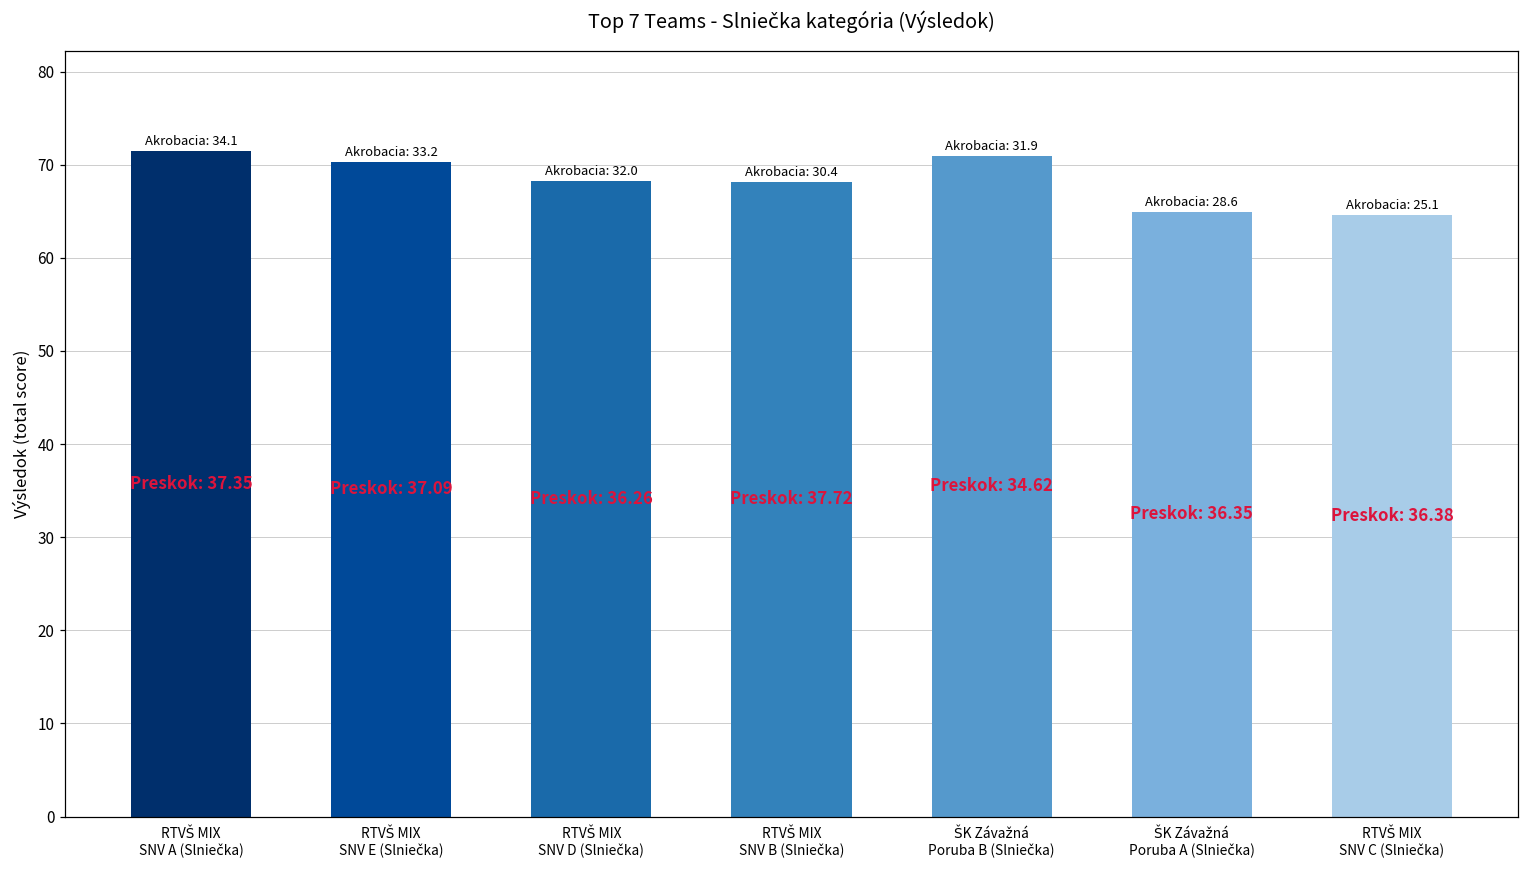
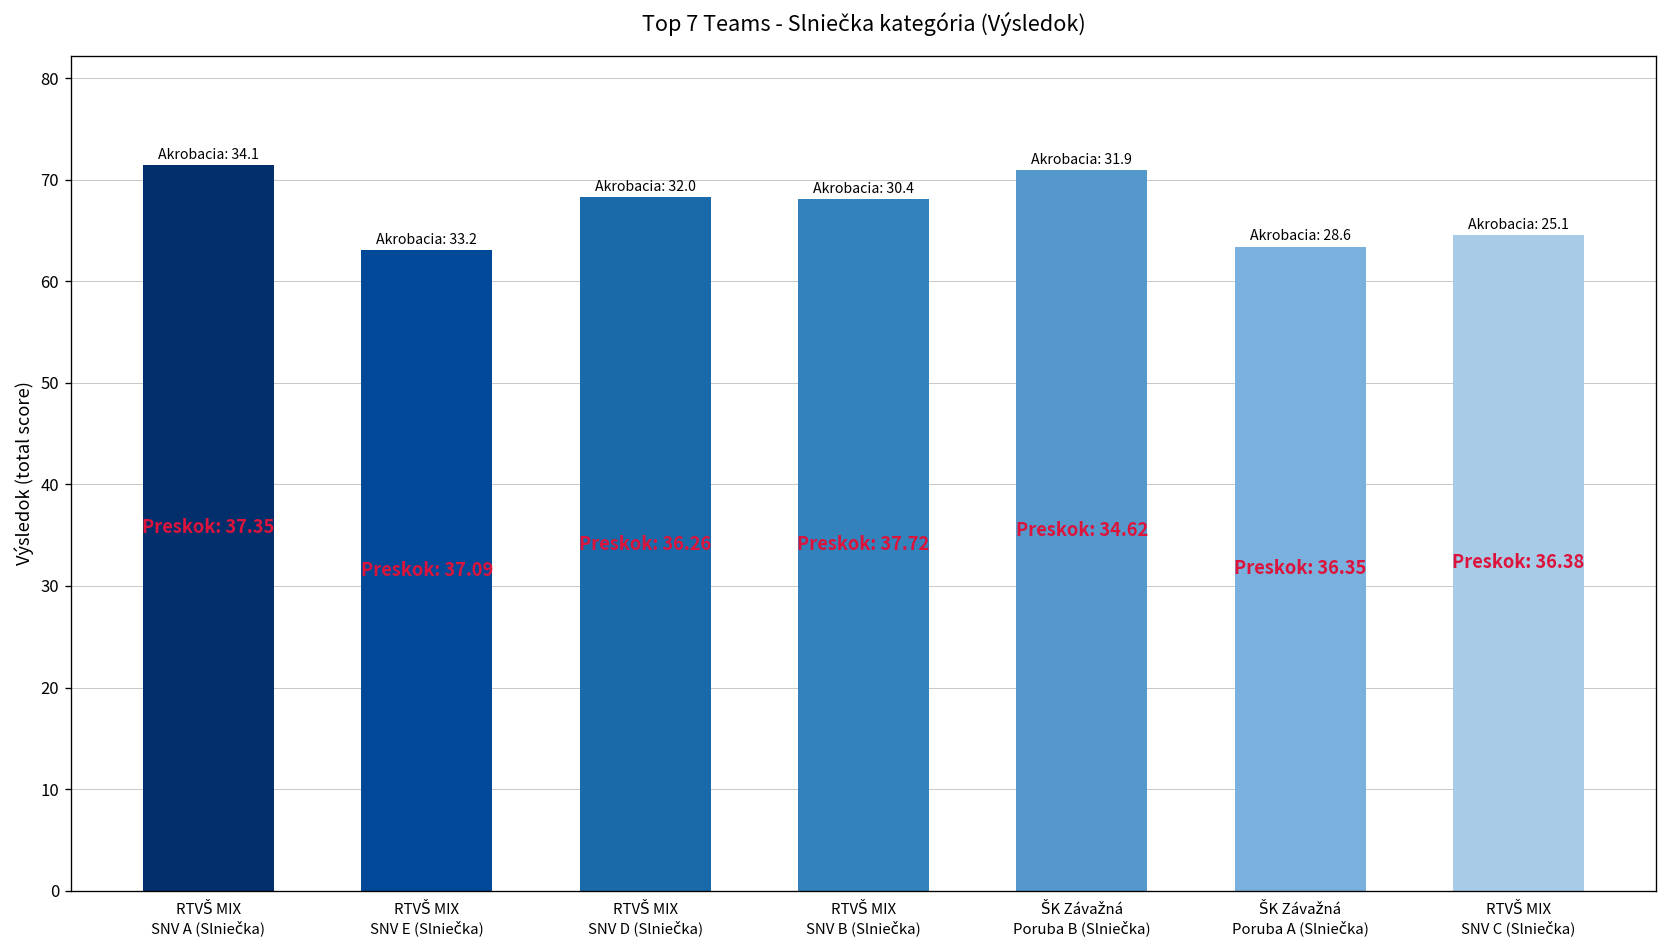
RTVŠ MIX SNV E (Slniečka): 70 -> 63
ŠK Závažná Poruba A (Slniečka): 65 -> 63
